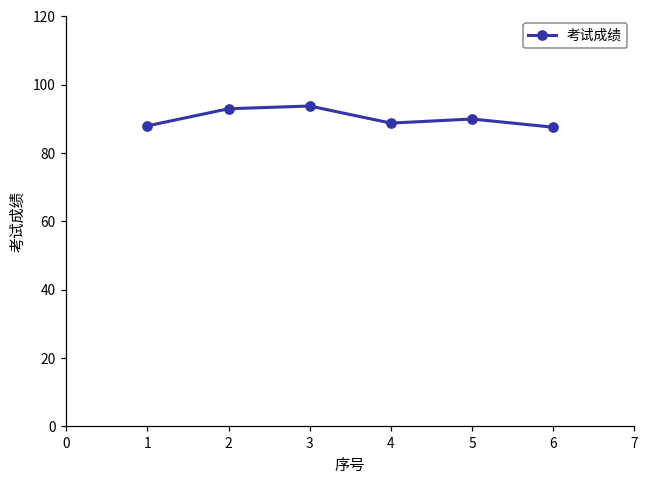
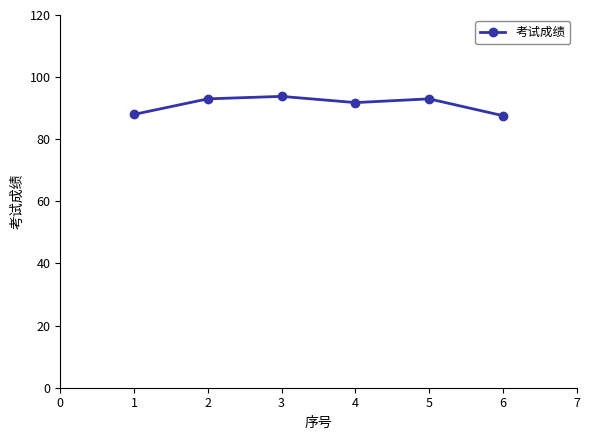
4: 89 -> 92
5: 90 -> 93
